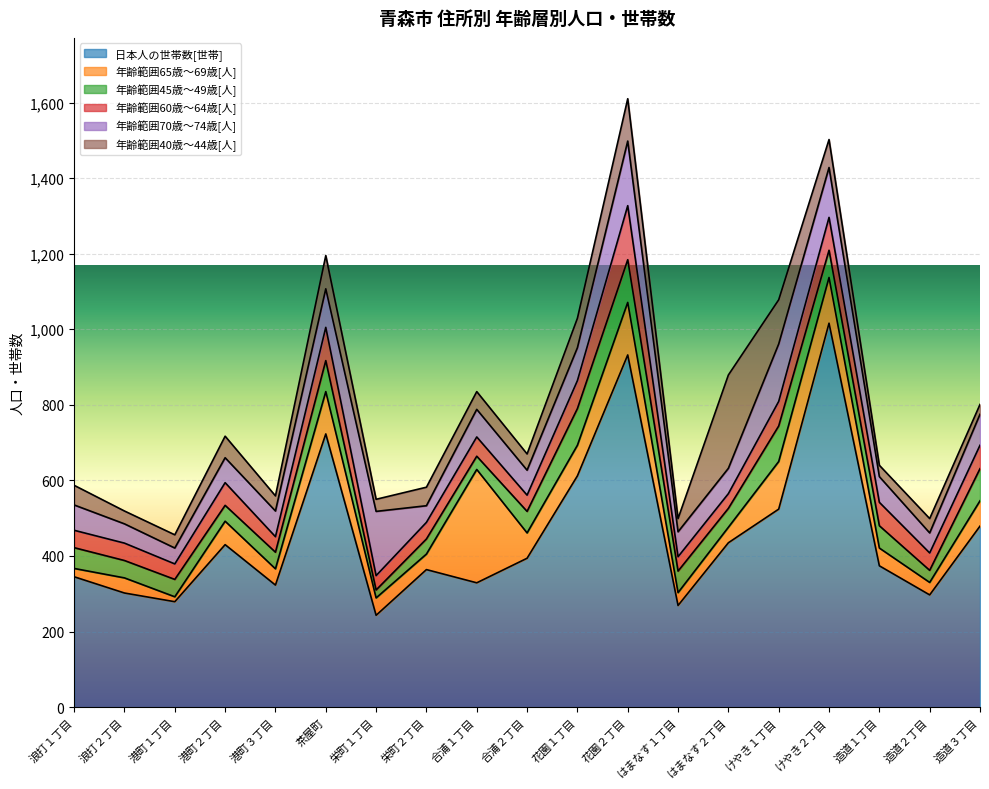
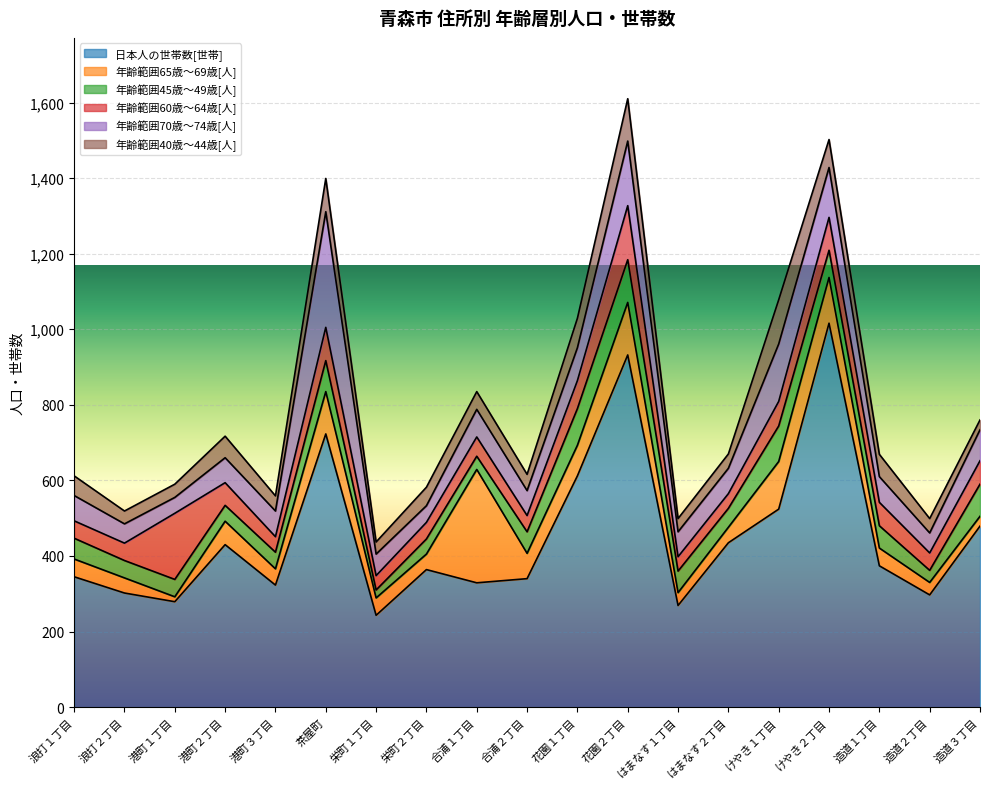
年齢範囲65歳～69歳[人], 浪打１丁目: 20 -> 50
年齢範囲60歳～64歳[人], 港町１丁目: 40 -> 180
年齢範囲70歳～74歳[人], 茶屋町: 100 -> 310
年齢範囲70歳～74歳[人], 栄町１丁目: 170 -> 60
日本人の世帯数[世帯], 合浦２丁目: 390 -> 340
年齢範囲40歳～44歳[人], はまなす２丁目: 250 -> 40
年齢範囲40歳～44歳[人], 造道１丁目: 30 -> 60
年齢範囲65歳～69歳[人], 造道３丁目: 70 -> 30
